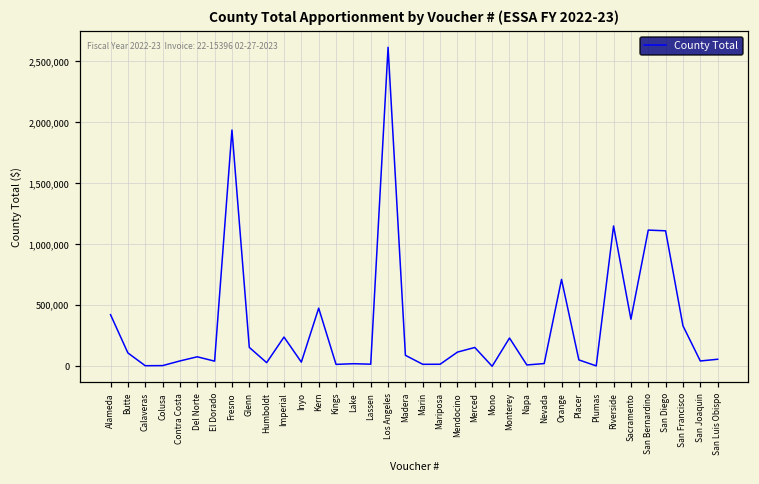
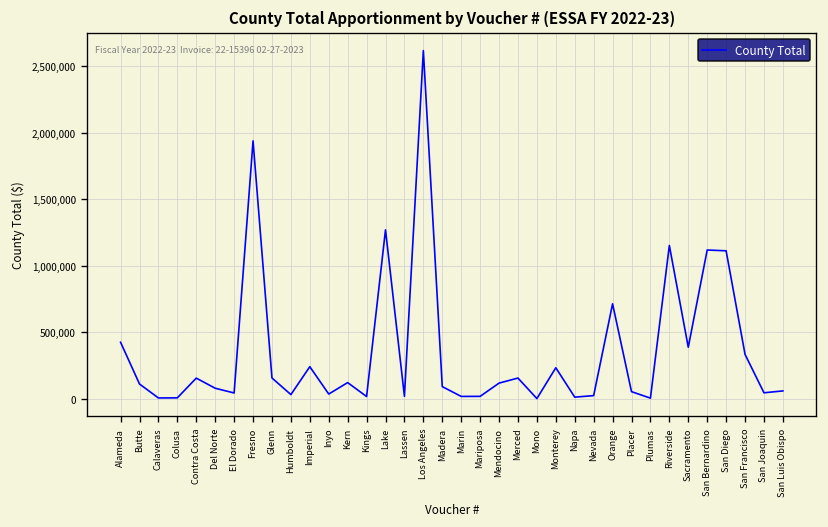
Contra Costa: 40,000 -> 150,000
Kern: 480,000 -> 120,000
Lake: 20,000 -> 1,270,000
